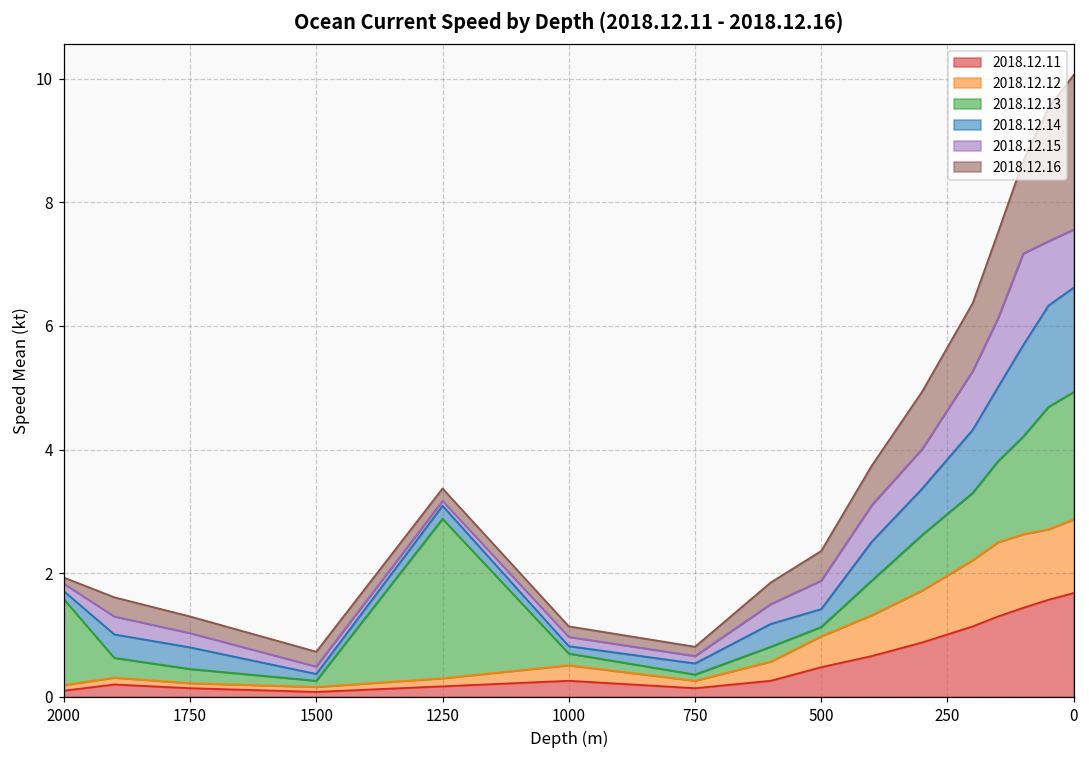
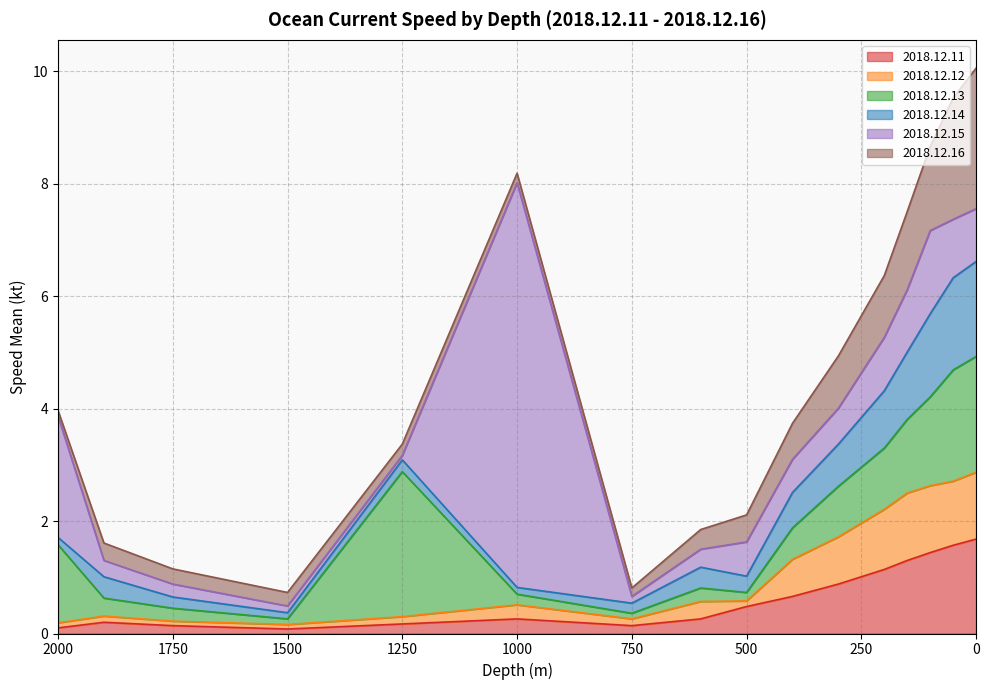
2018.12.15, 2000: 0.1 -> 2.2
2018.12.14, 1750: 0.4 -> 0.2
2018.12.15, 1000: 0.2 -> 7.2
2018.12.12, 500: 0.5 -> 0.1
2018.12.15, 500: 0.5 -> 0.6
